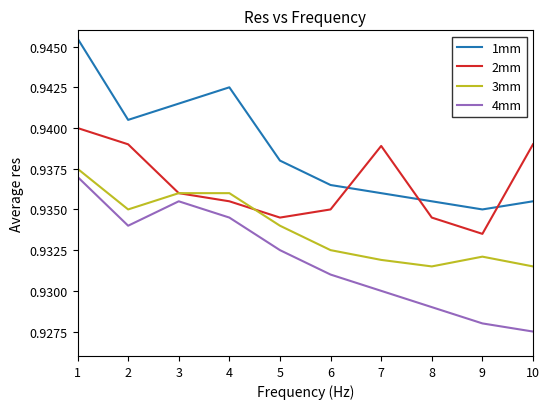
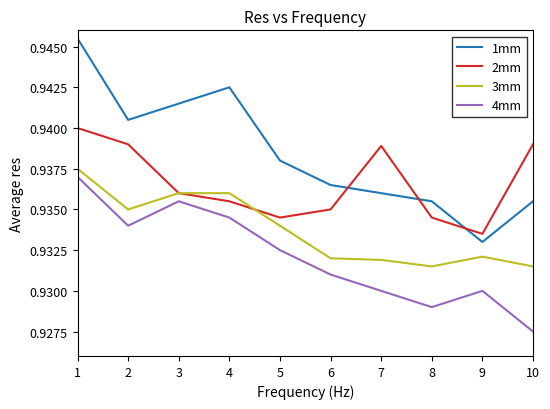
3mm, 6: 0.9325 -> 0.9320
1mm, 9: 0.935 -> 0.933
4mm, 9: 0.928 -> 0.930
